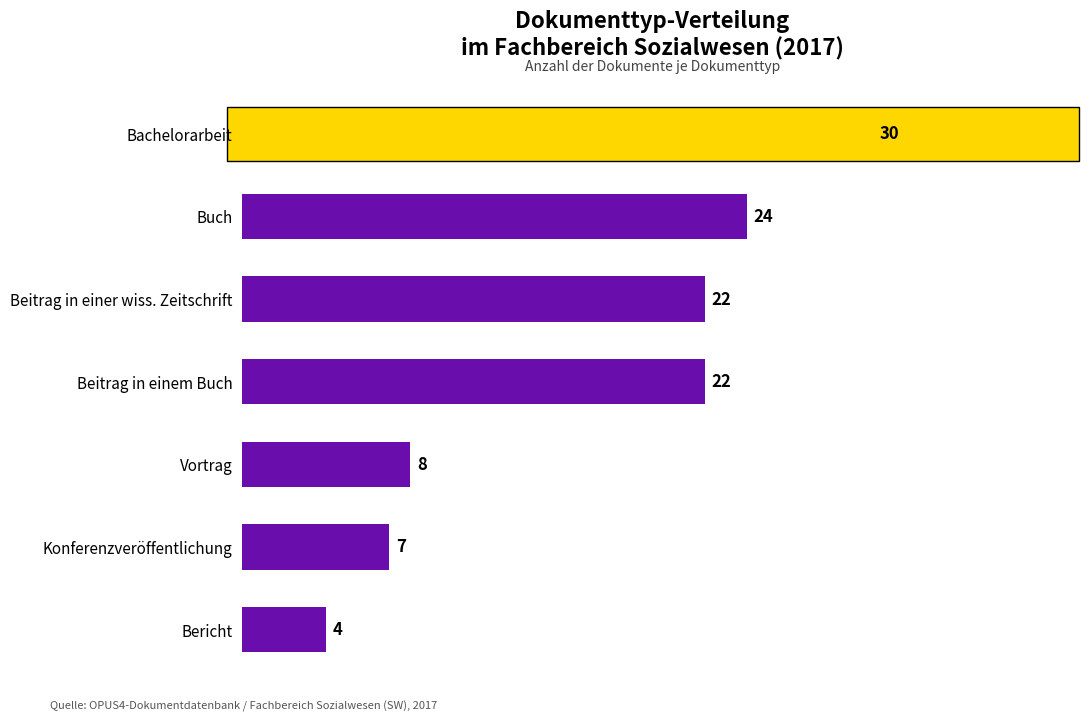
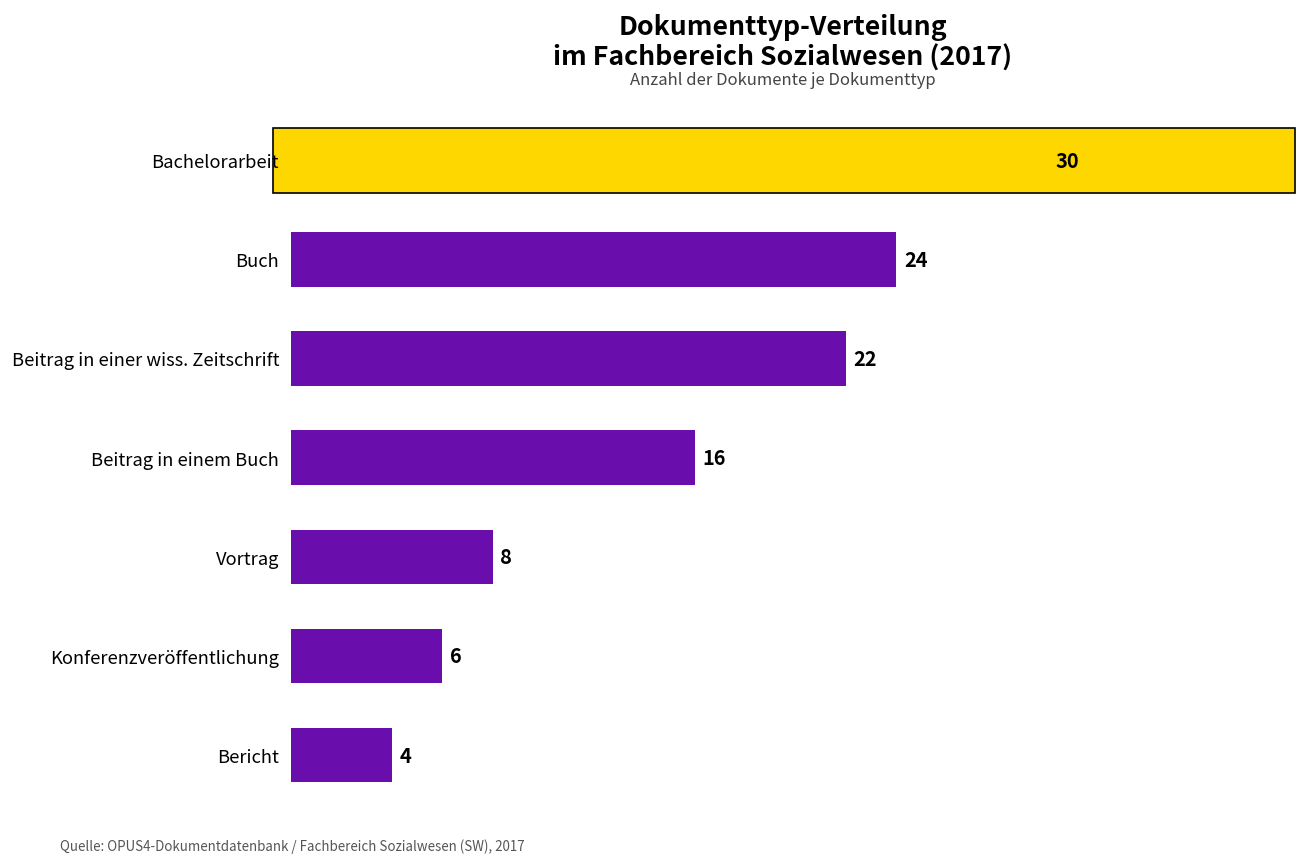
Beitrag in einem Buch: 22 -> 16
Konferenzveröffentlichung: 7 -> 6
